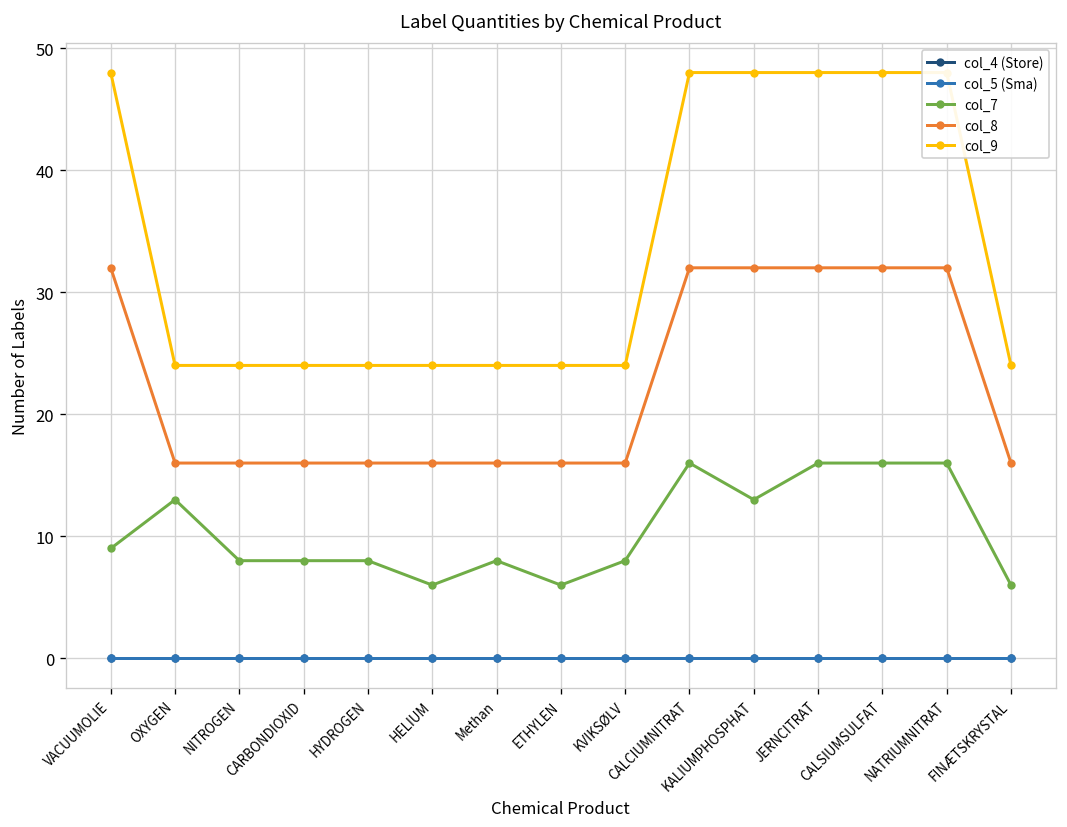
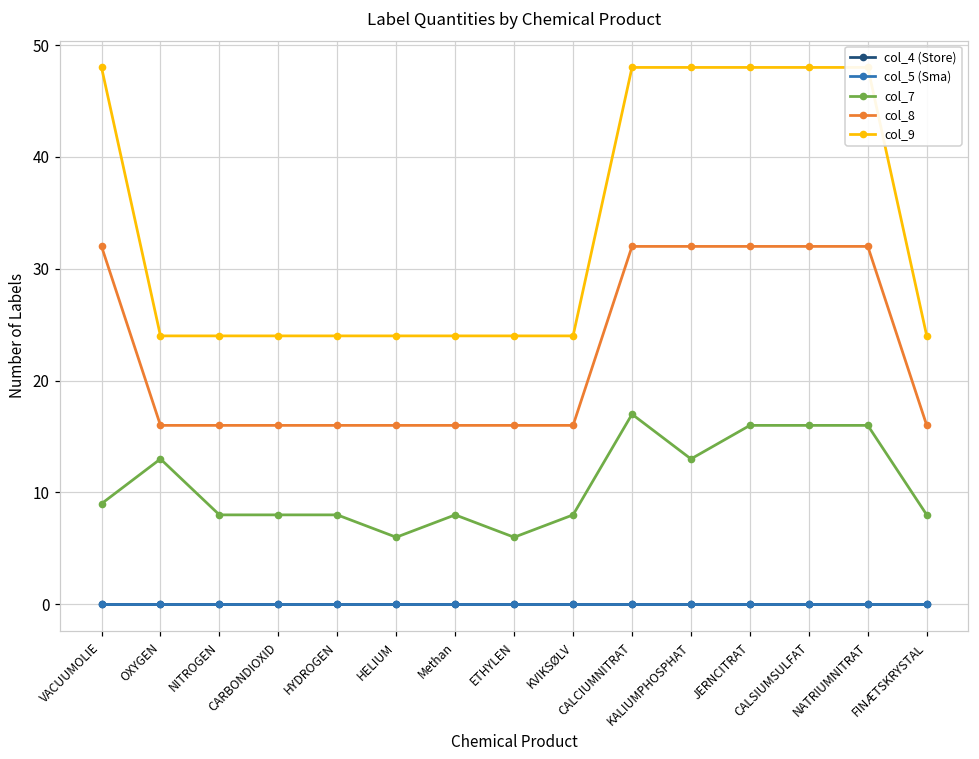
col_7, CALCIUMNITRAT: 16 -> 17
col_7, FINÆTSKRYSTAL: 6 -> 8
